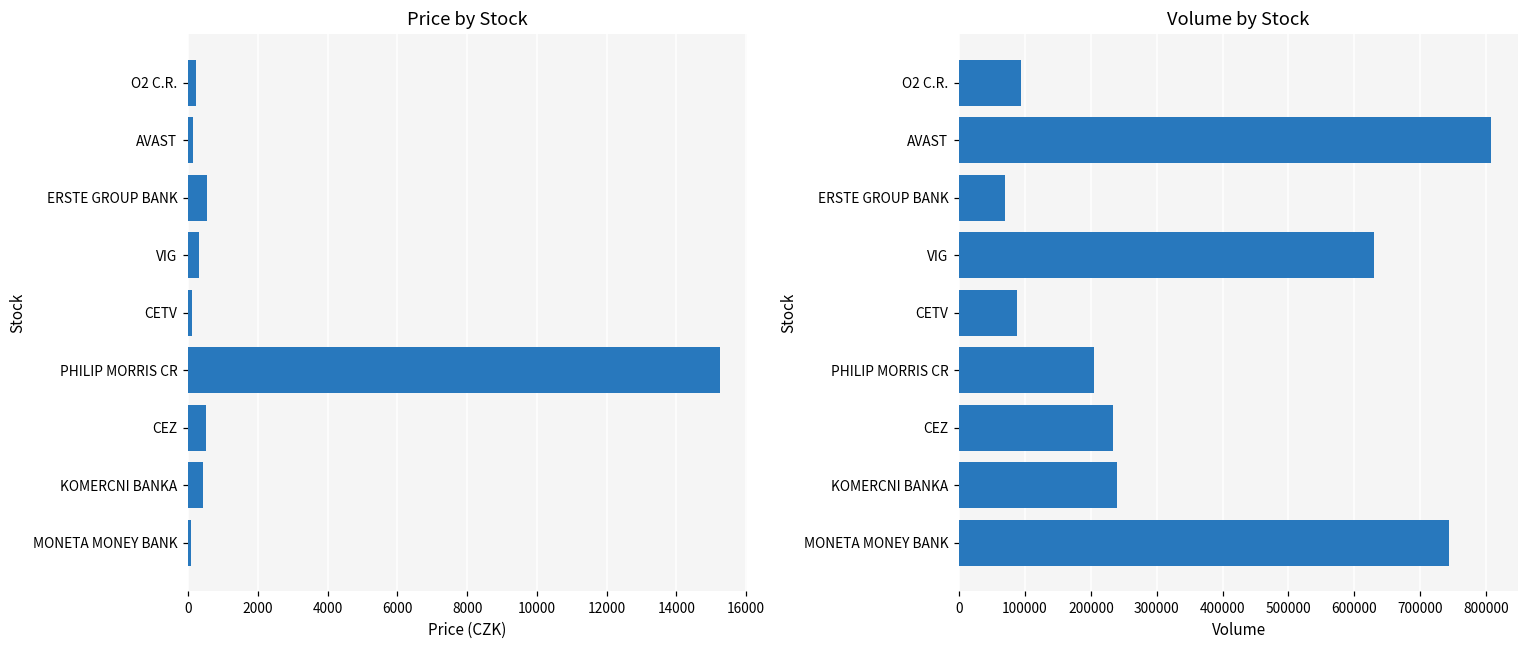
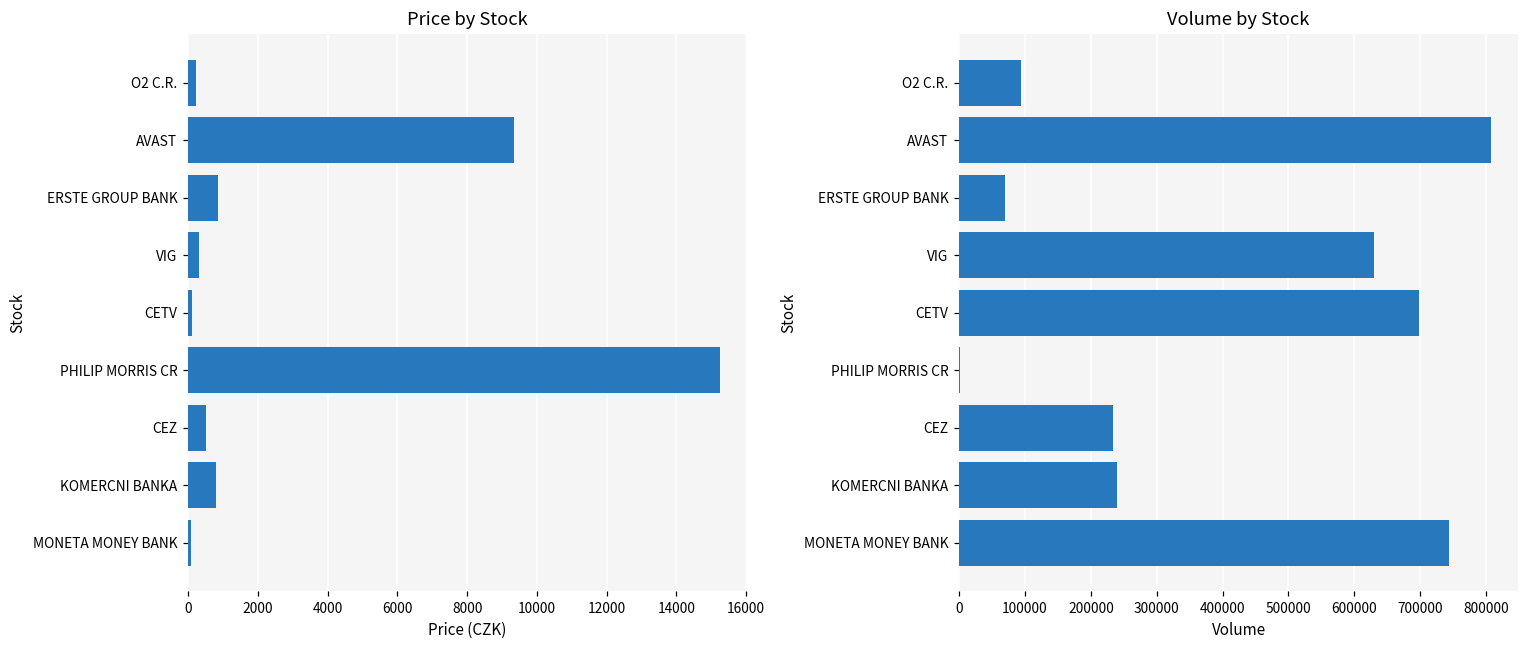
Price by Stock, AVAST: 100 -> 9300
Price by Stock, ERSTE GROUP BANK: 500 -> 800
Price by Stock, KOMERCNI BANKA: 400 -> 800
Volume by Stock, CETV: 90000 -> 700000
Volume by Stock, PHILIP MORRIS CR: 210000 -> 0
